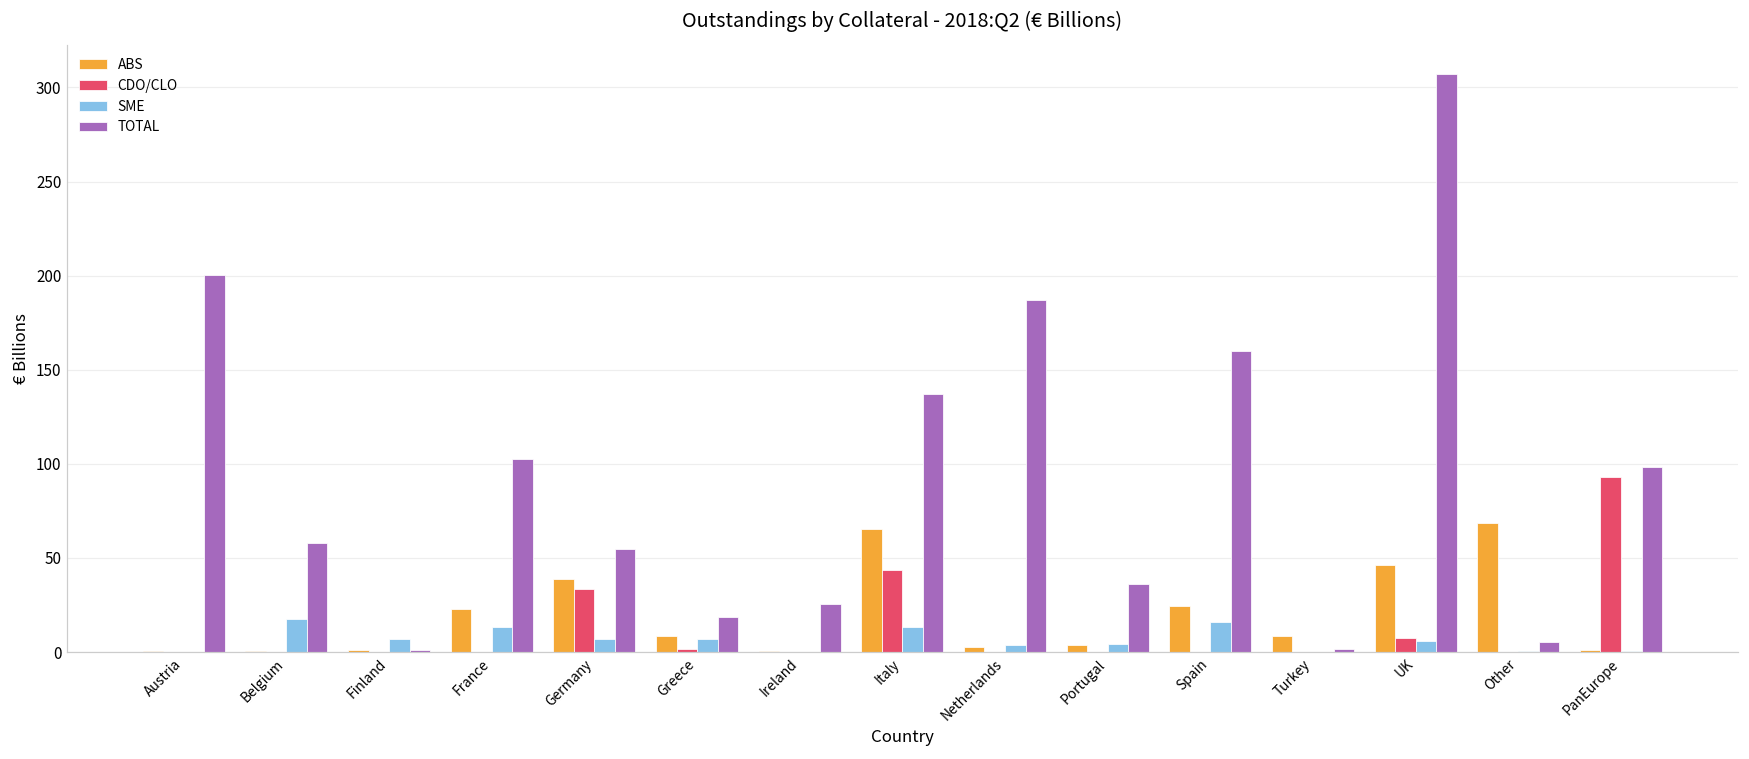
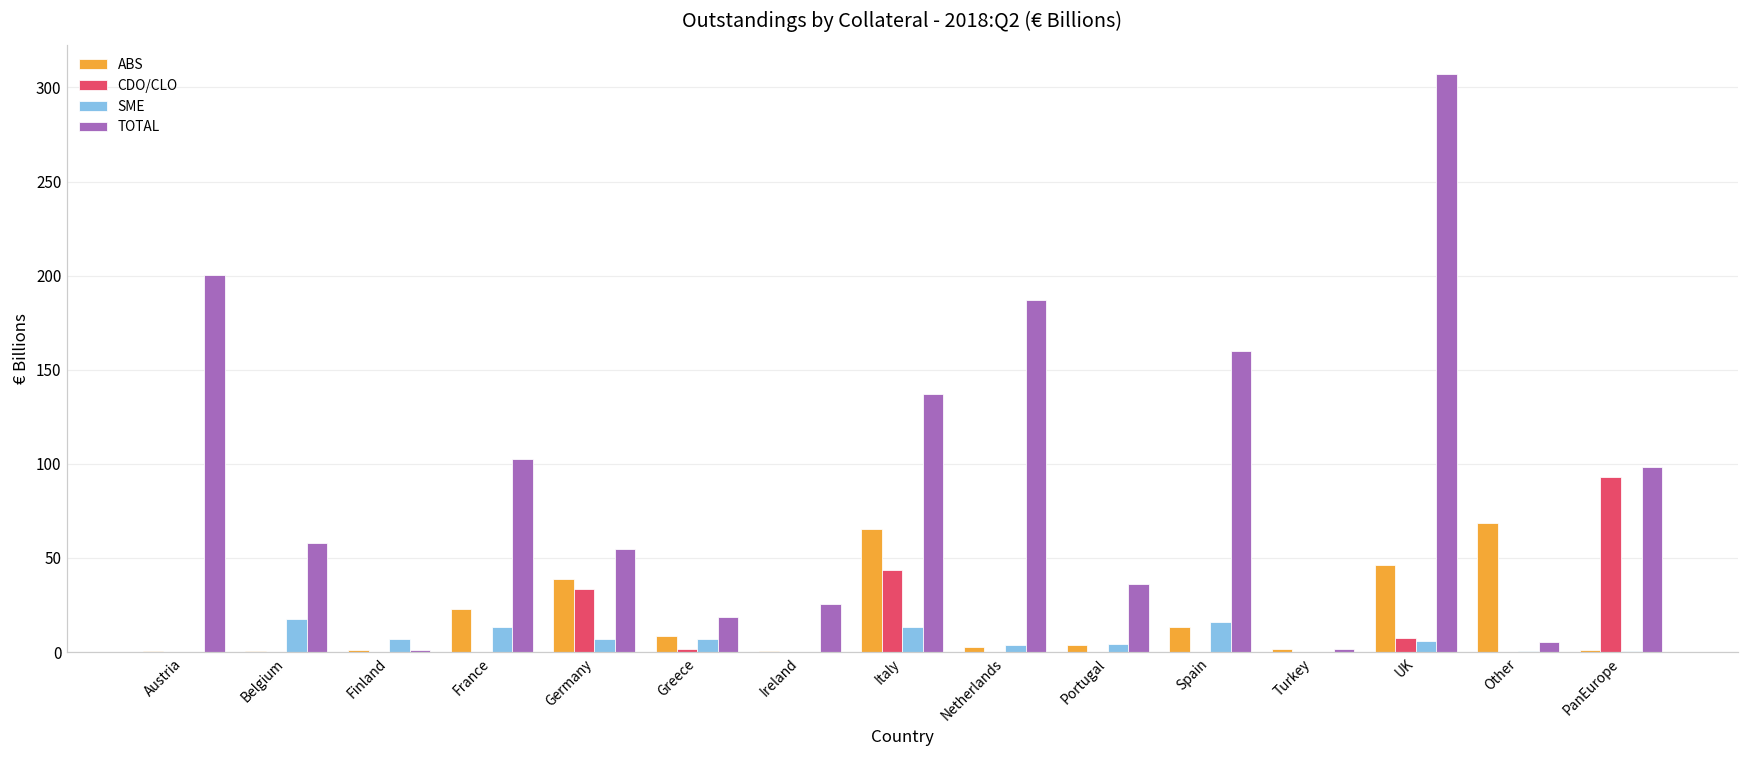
ABS, Spain: 25 -> 13
ABS, Turkey: 9 -> 1
